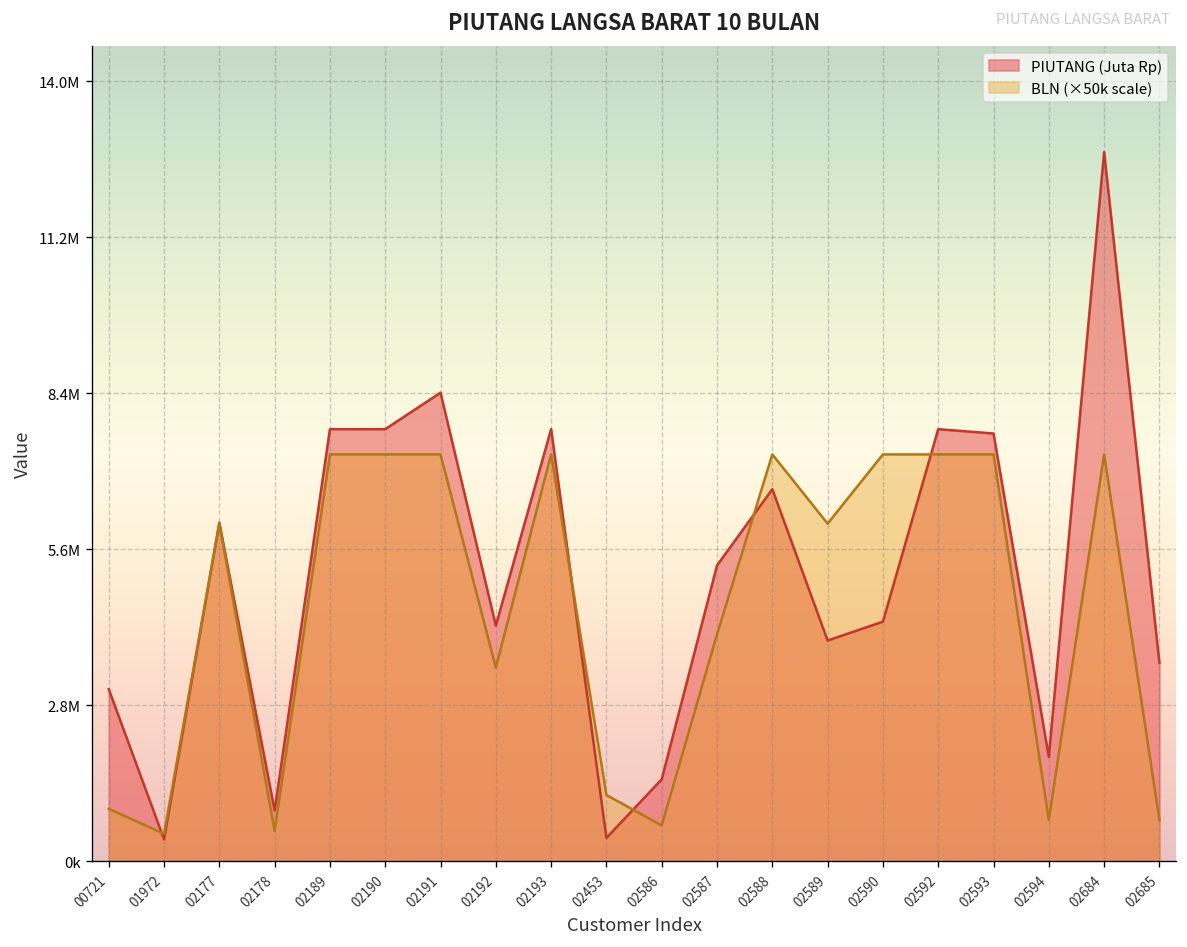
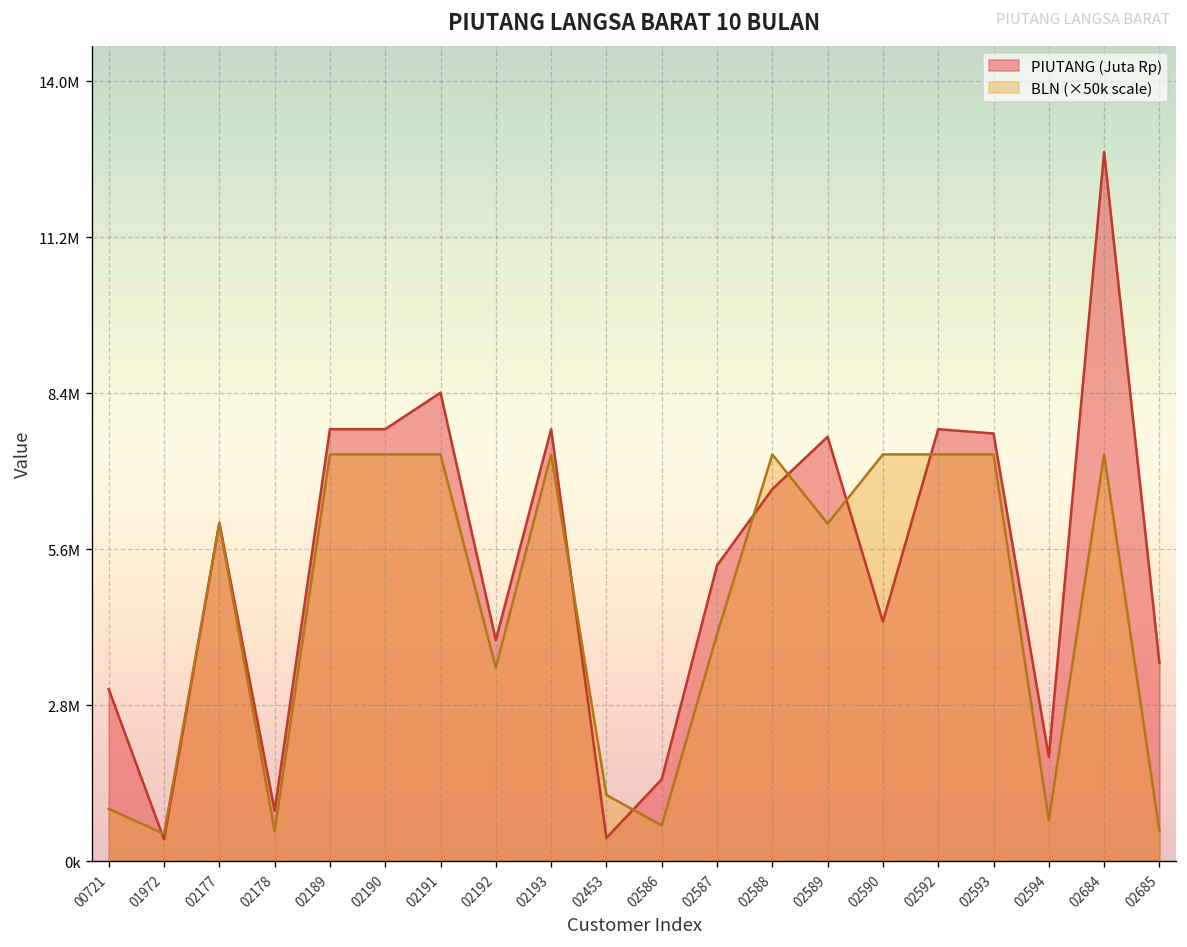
PIUTANG (Juta Rp), 02192: 4300000 -> 4000000
PIUTANG (Juta Rp), 02589: 4000000 -> 7700000
BLN (×50k scale), 02685: 800000 -> 600000
